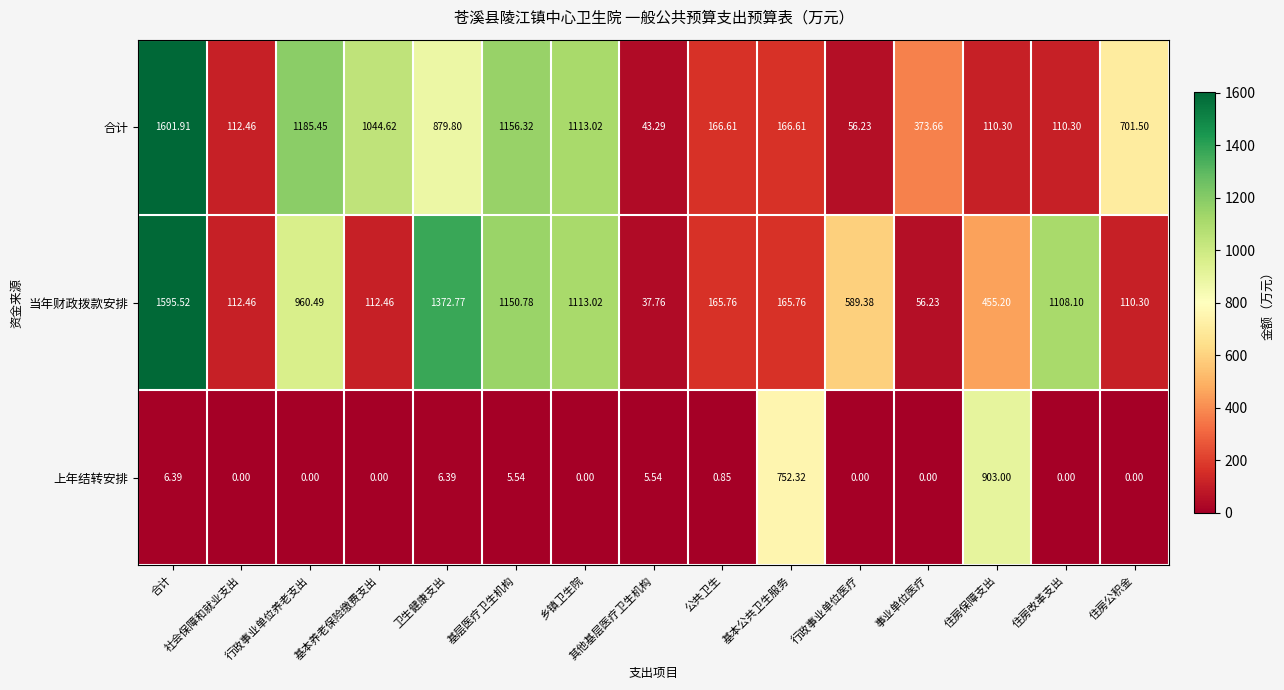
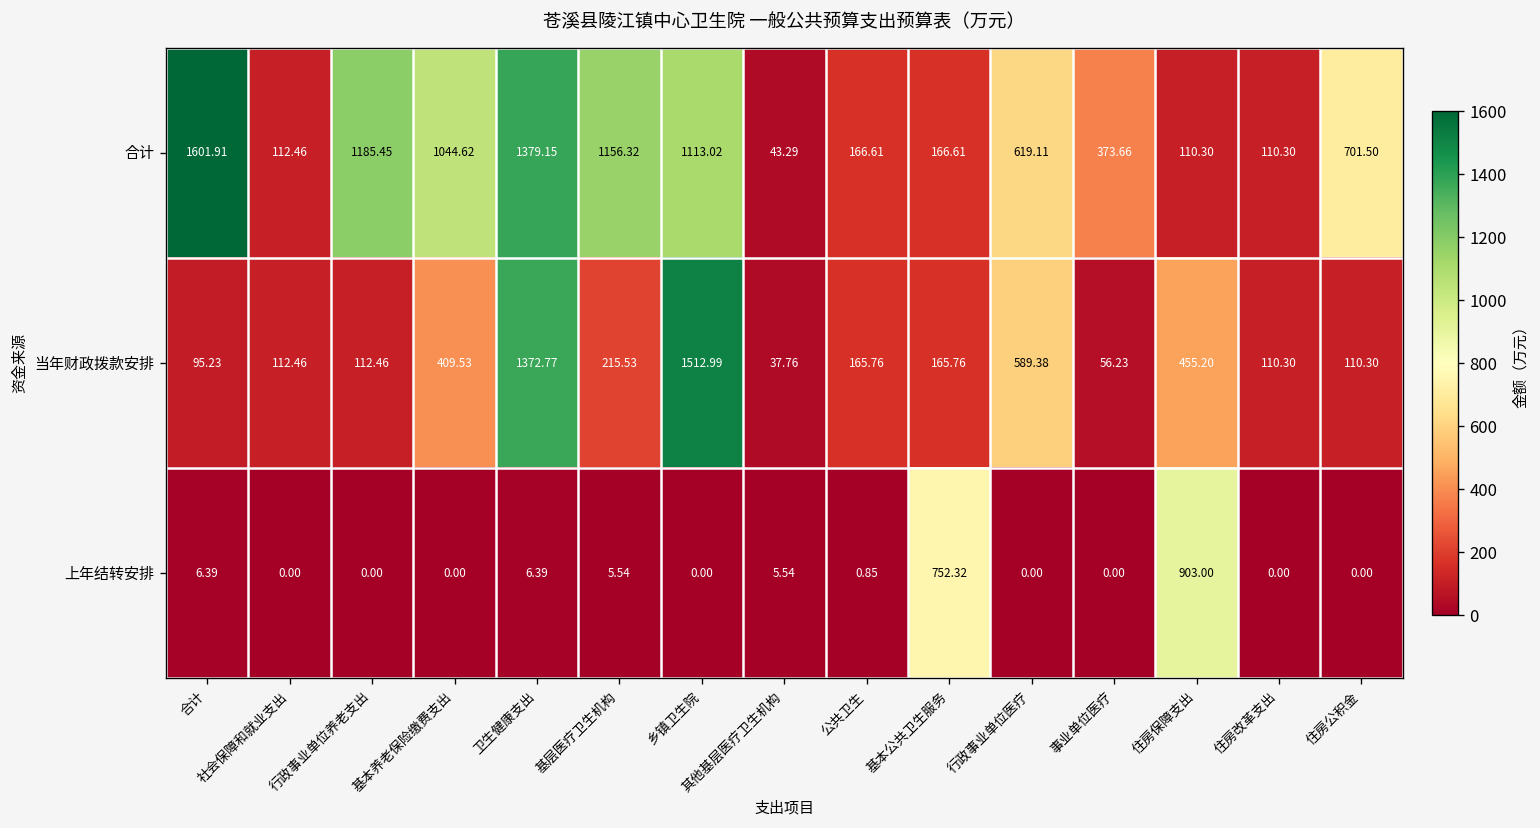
合计, 卫生健康支出: 879.80 -> 1379.15
合计, 行政事业单位医疗: 56.23 -> 619.11
当年财政拨款安排, 合计: 1595.52 -> 95.23
当年财政拨款安排, 行政事业单位养老支出: 960.49 -> 112.46
当年财政拨款安排, 基本养老保险缴费支出: 112.46 -> 409.53
当年财政拨款安排, 基层医疗卫生机构: 1150.78 -> 215.53
当年财政拨款安排, 乡镇卫生院: 1113.02 -> 1512.99
当年财政拨款安排, 住房改革支出: 1108.10 -> 110.30
